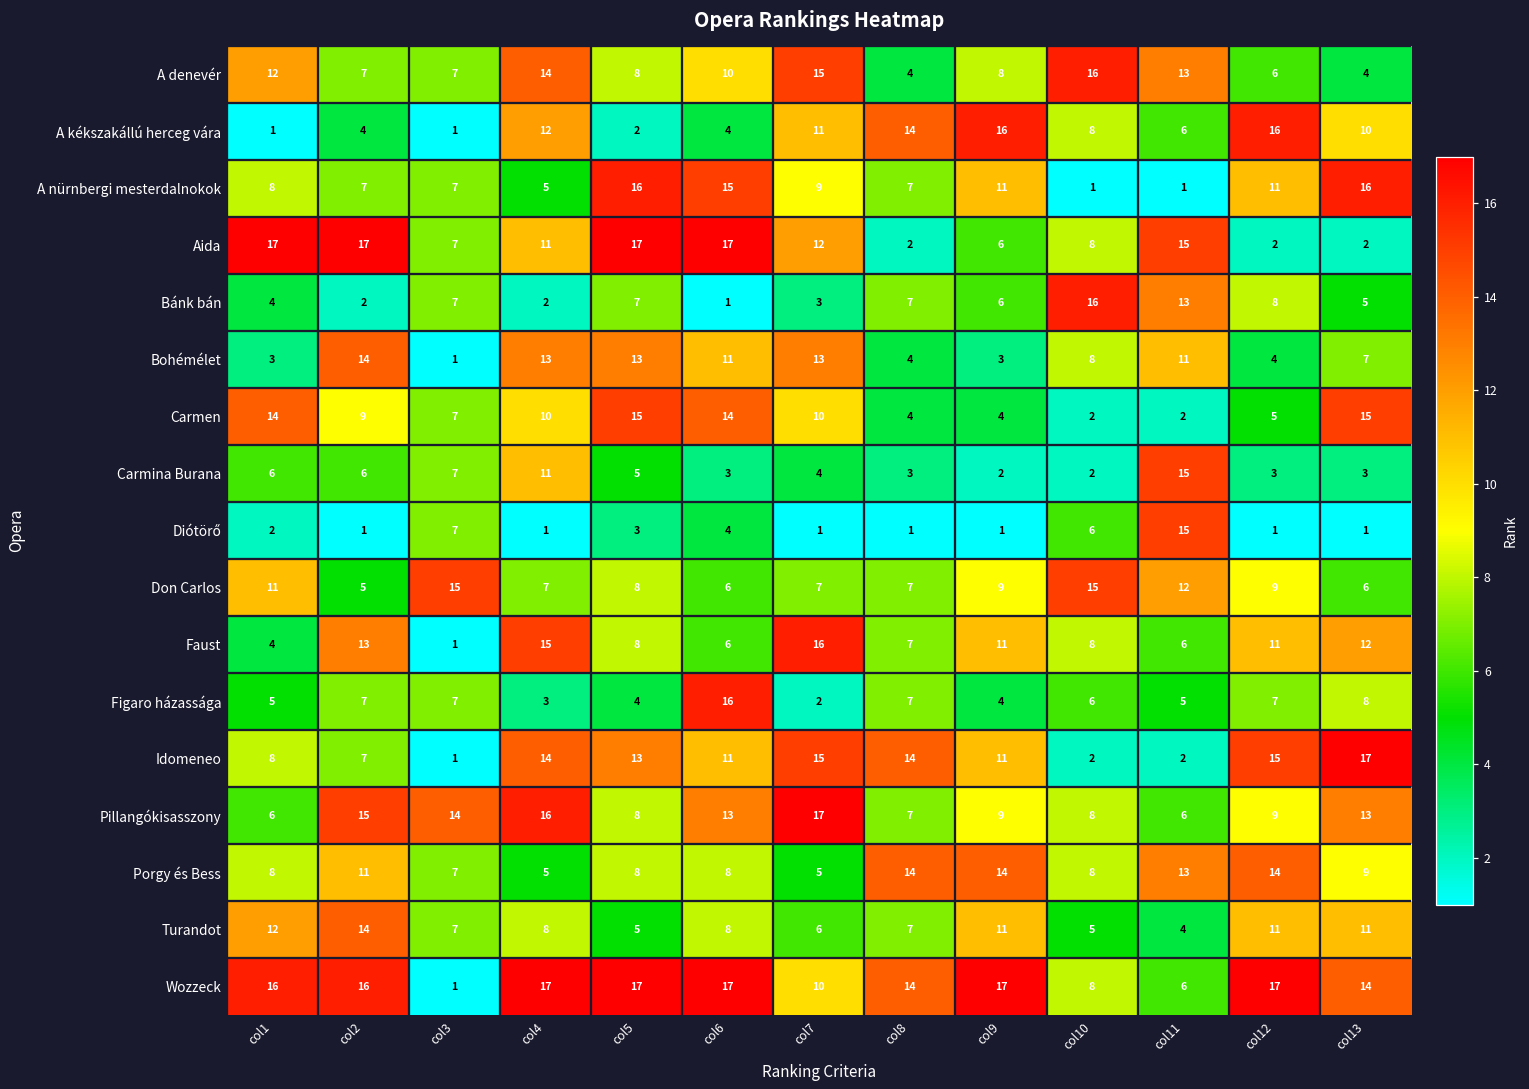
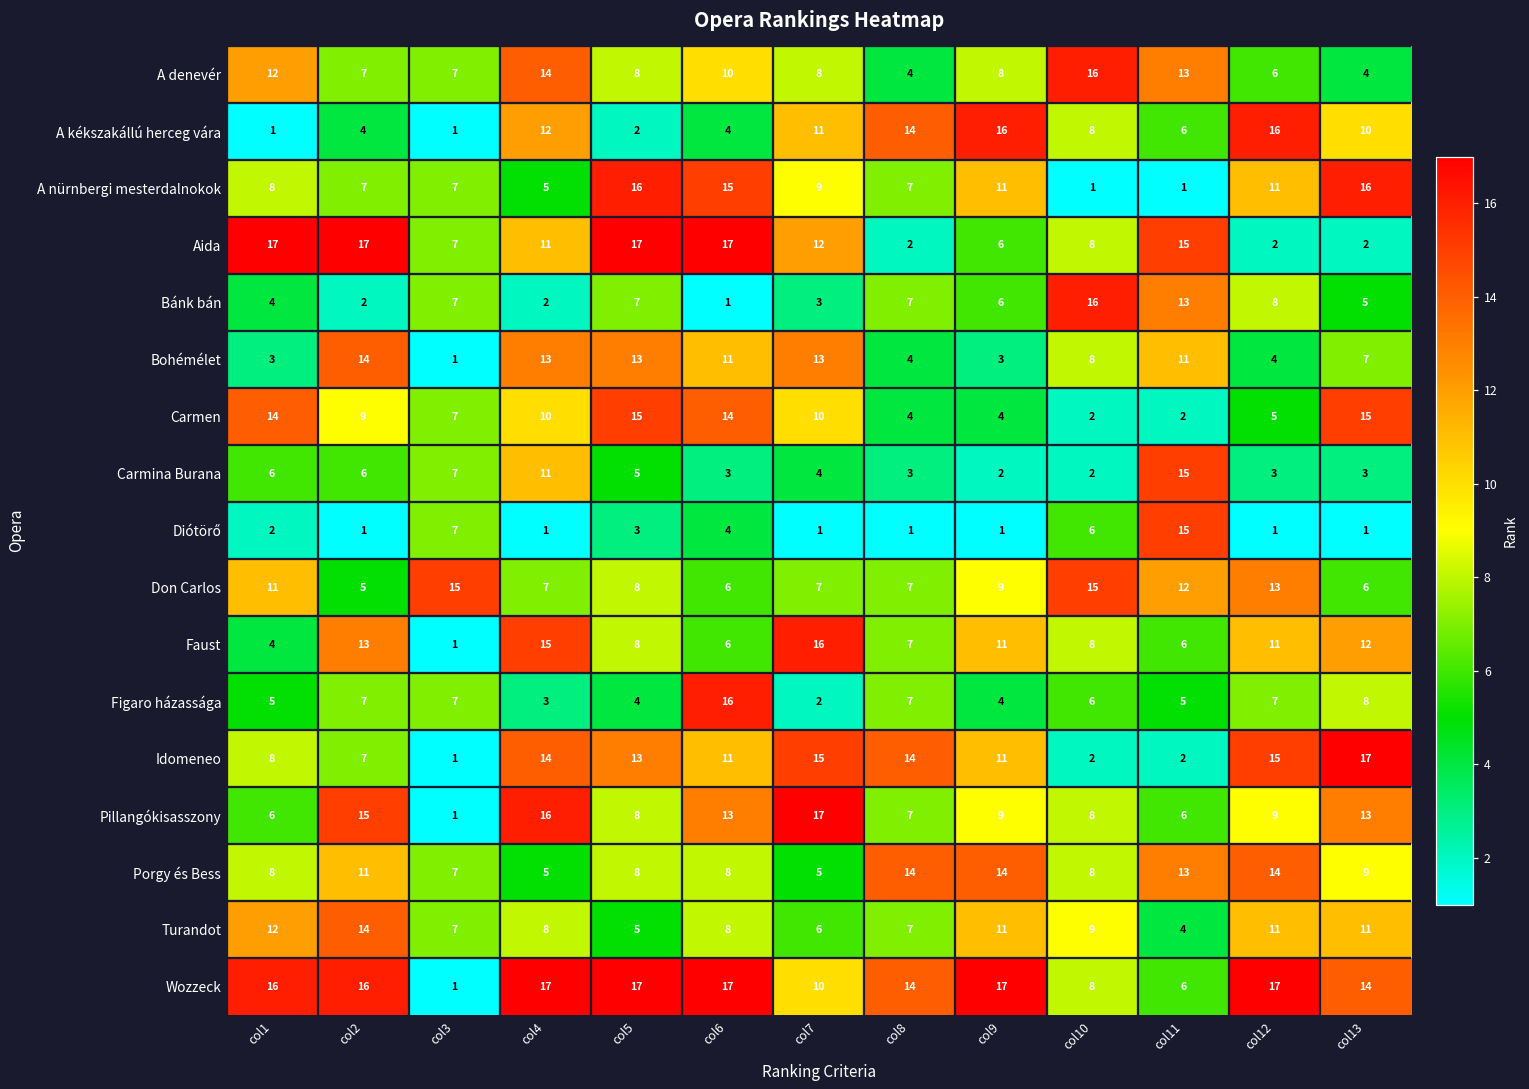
A denevér, col7: 15 -> 8
Don Carlos, col12: 9 -> 13
Pillangókisasszony, col3: 14 -> 1
Turandot, col10: 5 -> 9
